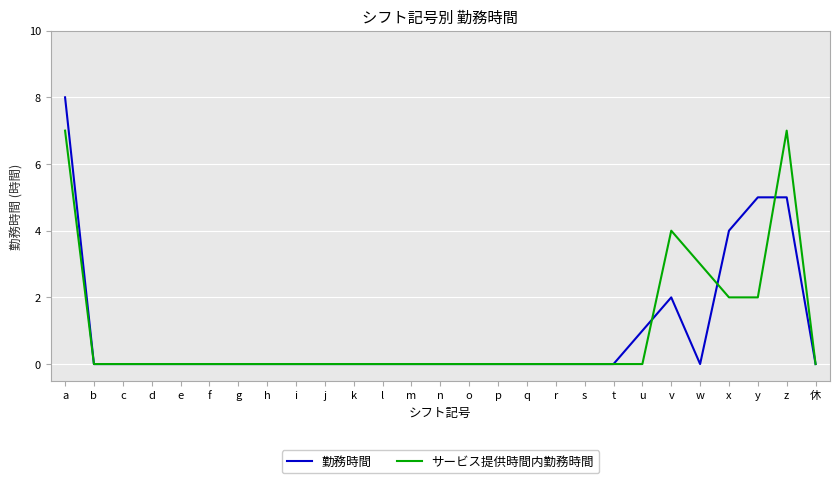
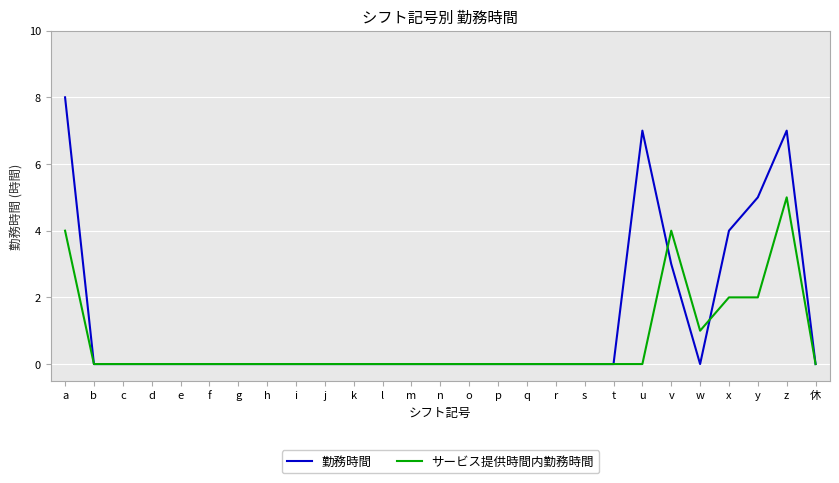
サービス提供時間内勤務時間, a: 7 -> 4
勤務時間, u: 1 -> 7
勤務時間, v: 2 -> 3
サービス提供時間内勤務時間, w: 3 -> 1
勤務時間, z: 5 -> 7
サービス提供時間内勤務時間, z: 7 -> 5
